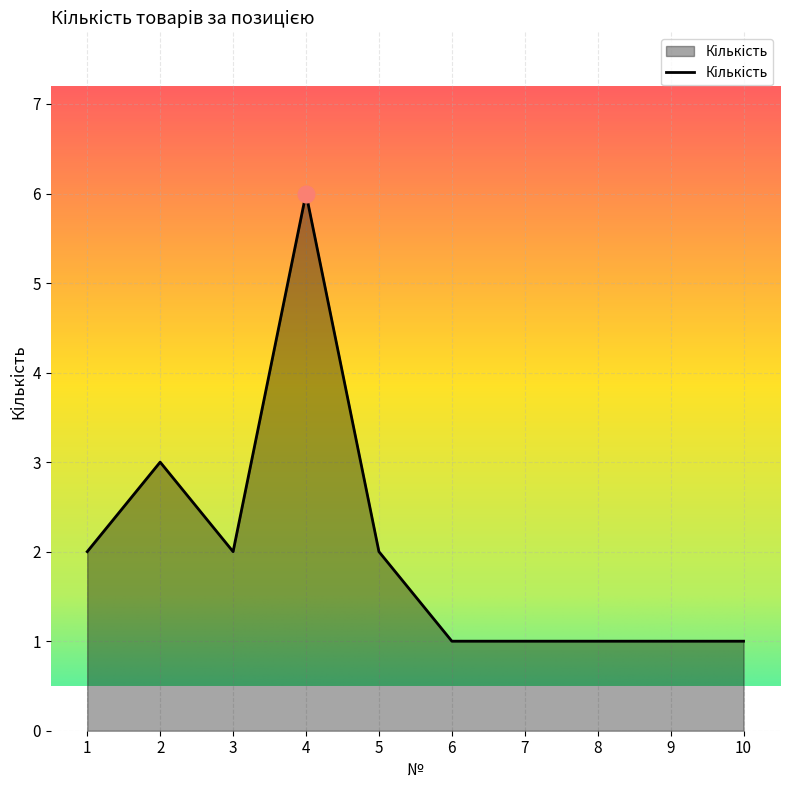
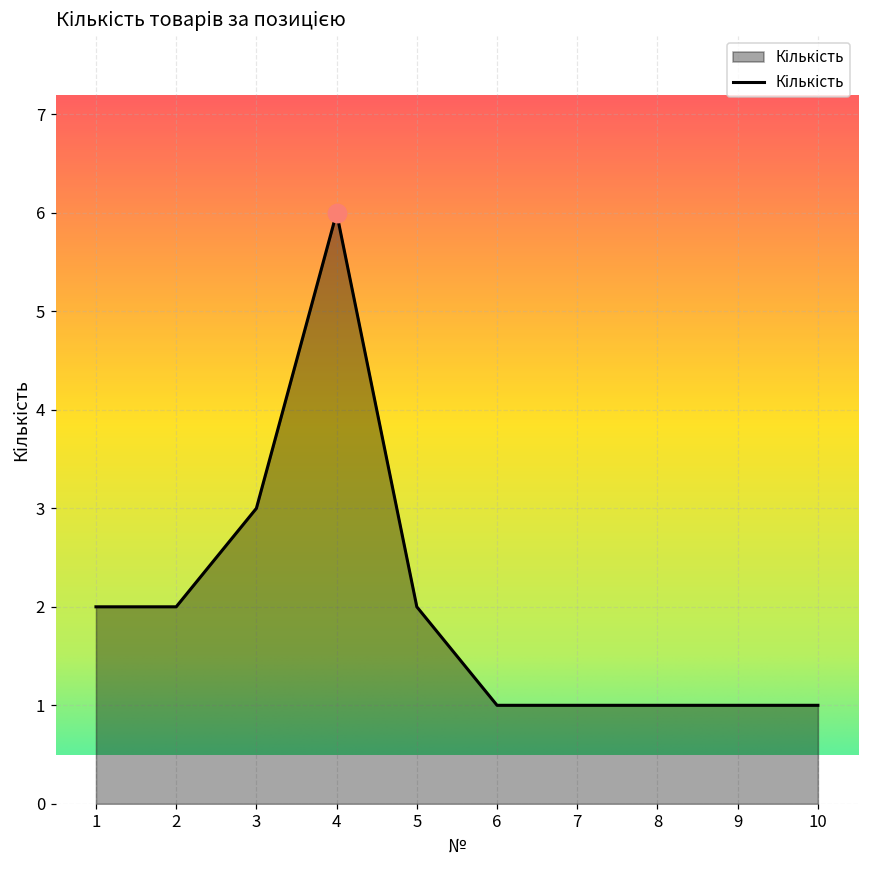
Кількість, 2: 3 -> 2
Кількість, 3: 2 -> 3
